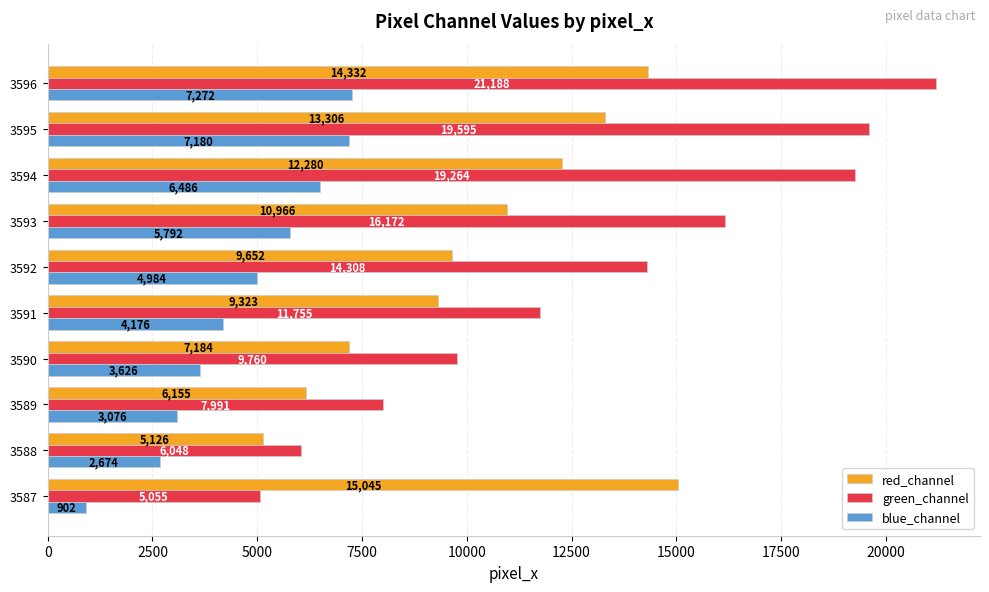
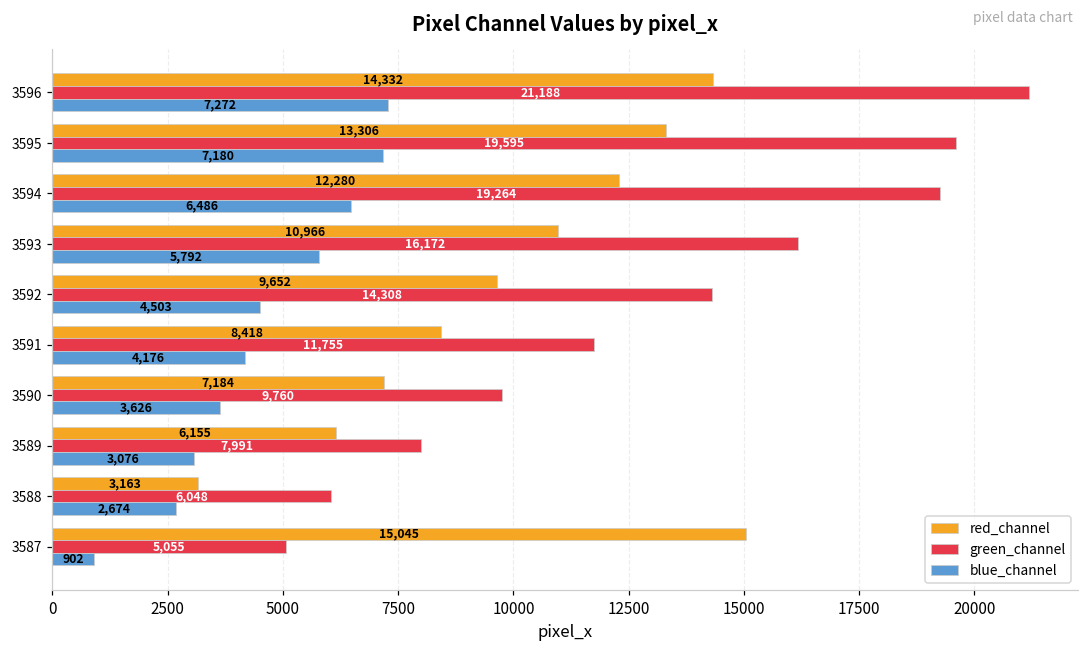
blue_channel, 3592: 4,984 -> 4,503
red_channel, 3591: 9,323 -> 8,418
red_channel, 3588: 5,126 -> 3,163
